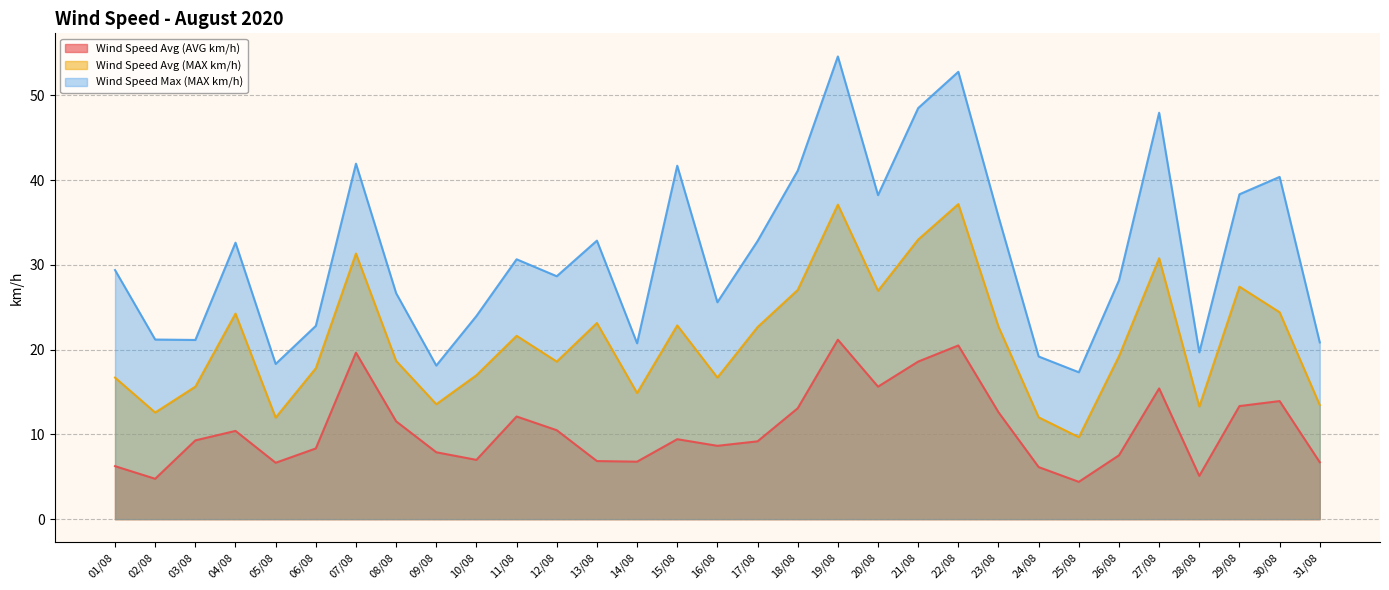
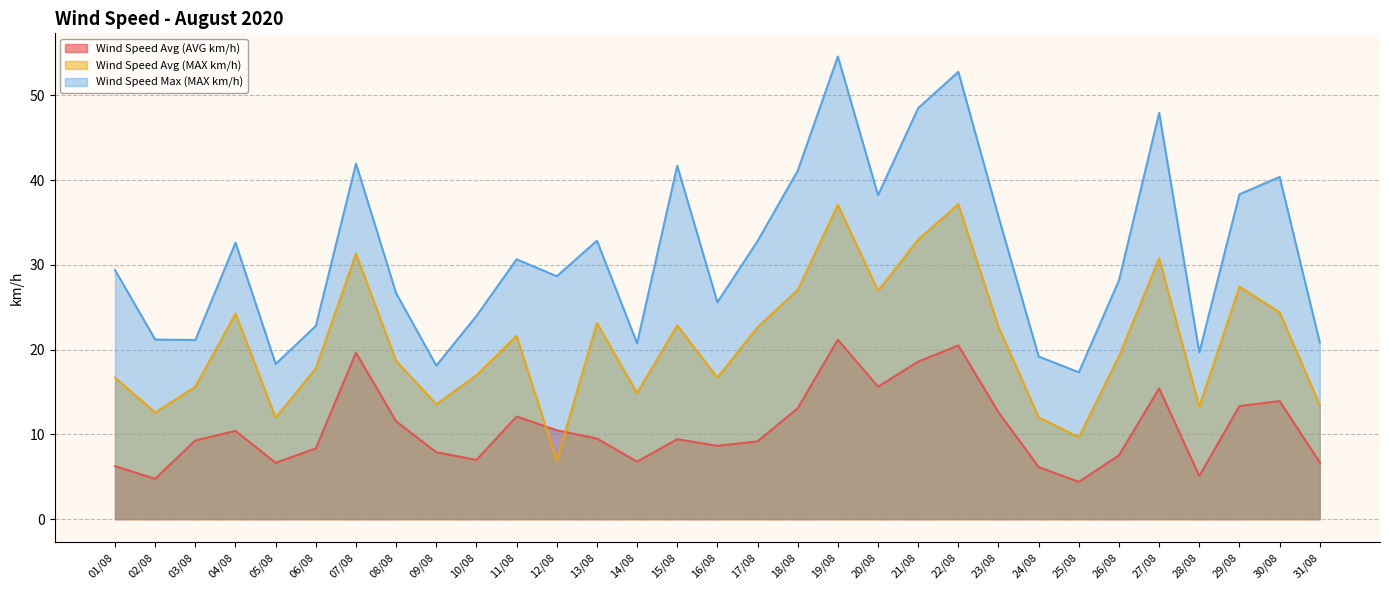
Wind Speed Avg (MAX km/h), 12/08: 19 -> 7
Wind Speed Avg (AVG km/h), 13/08: 7 -> 10
